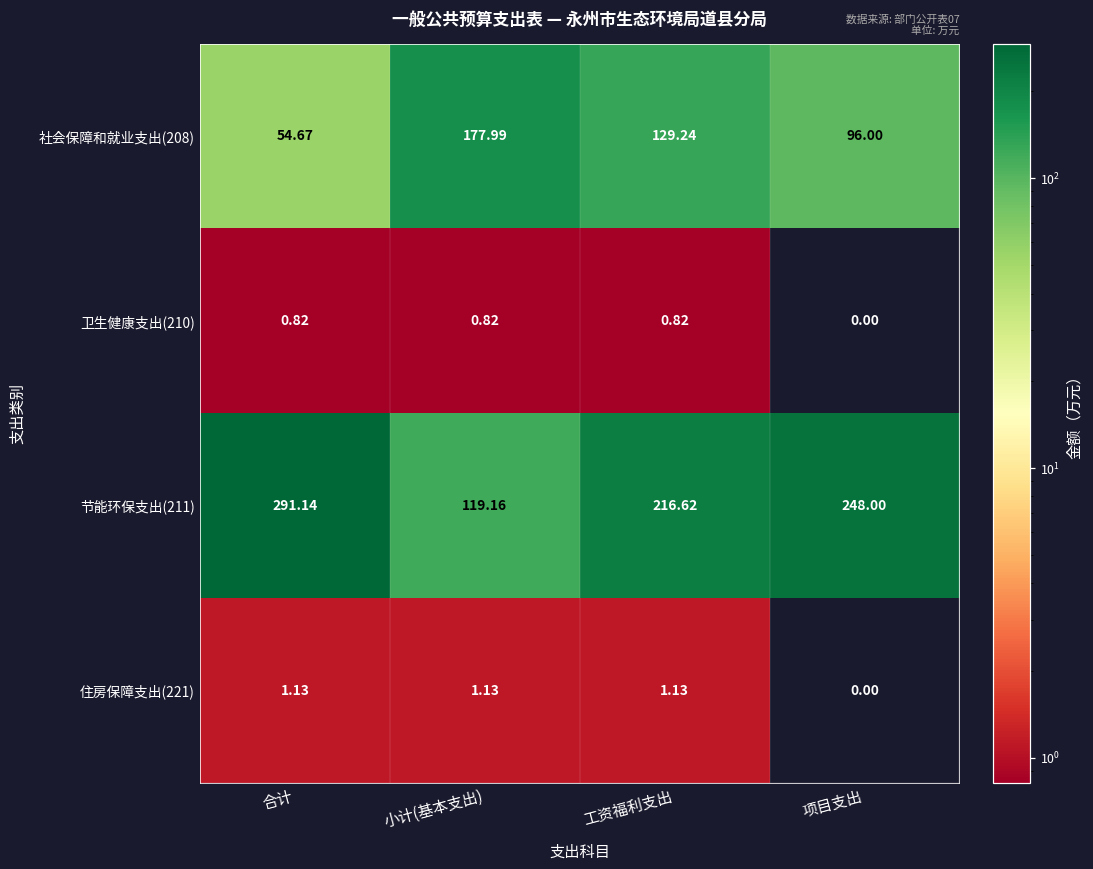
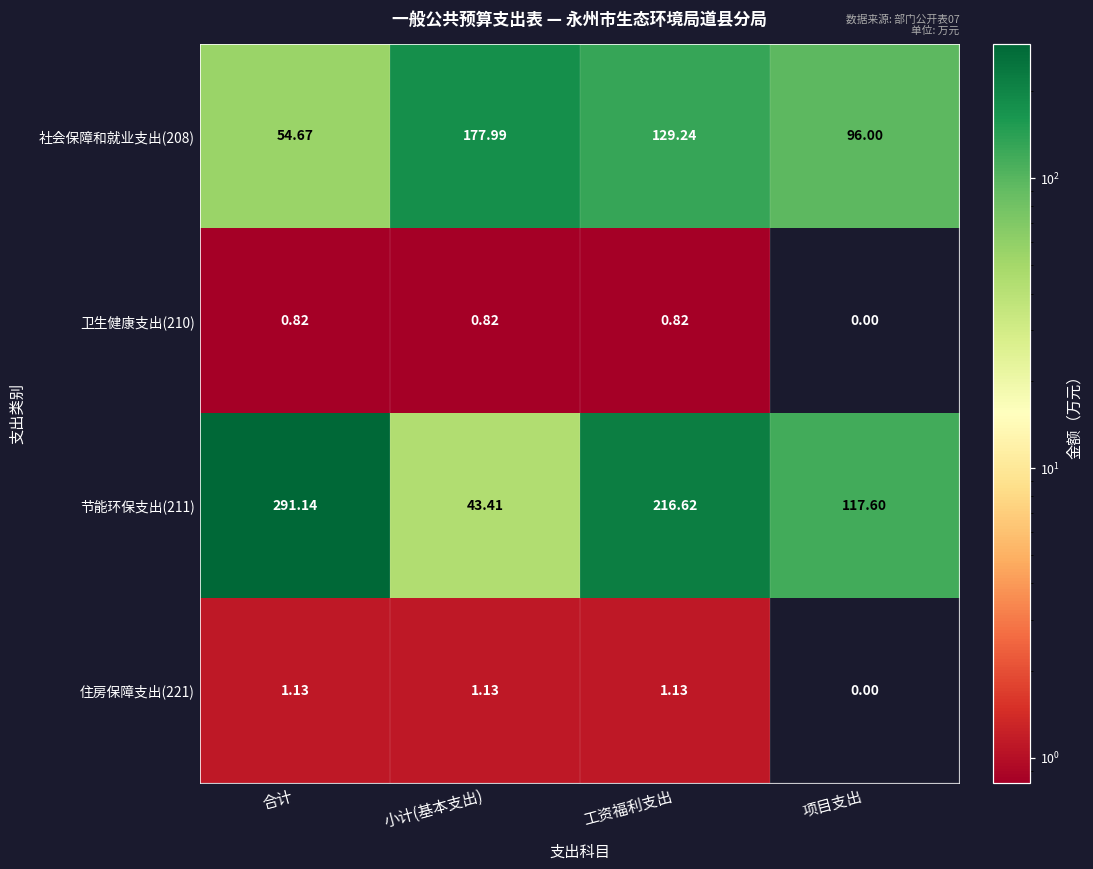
节能环保支出(211), 小计(基本支出): 119.16 -> 43.41
节能环保支出(211), 项目支出: 248.00 -> 117.60
